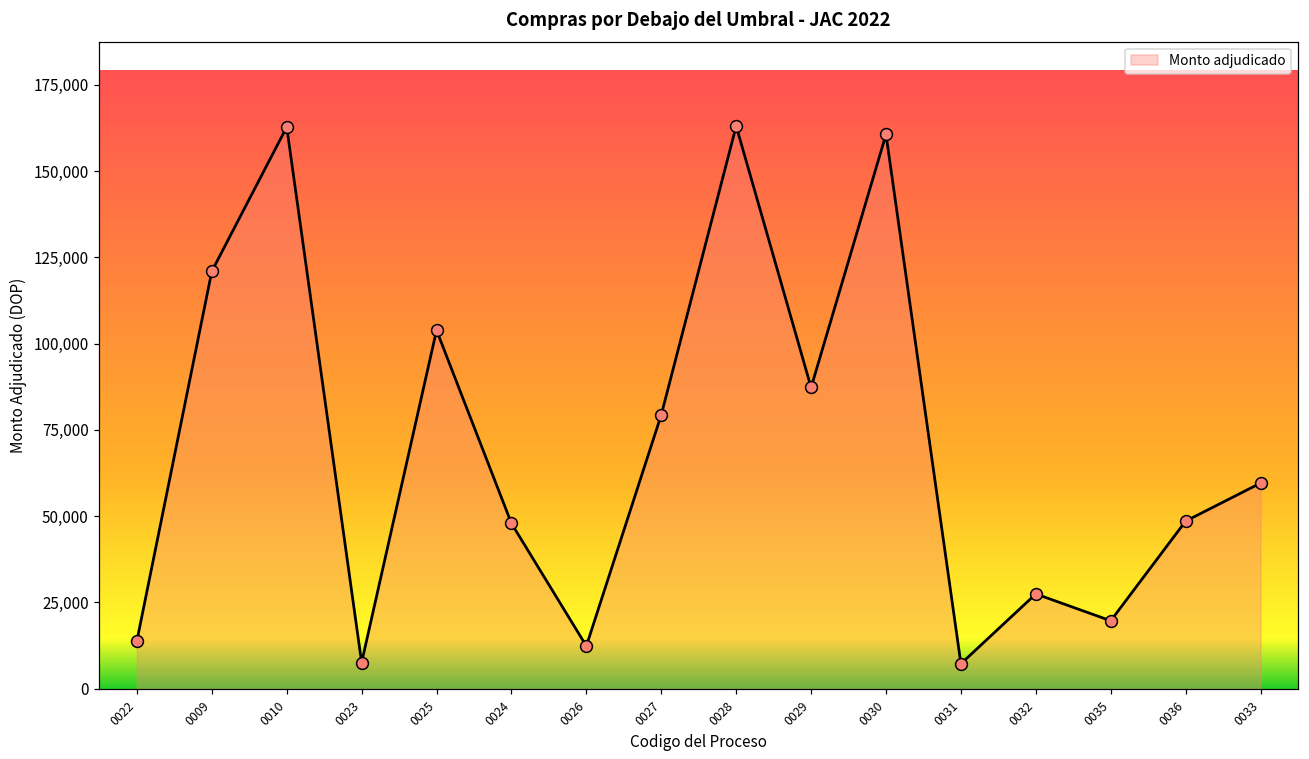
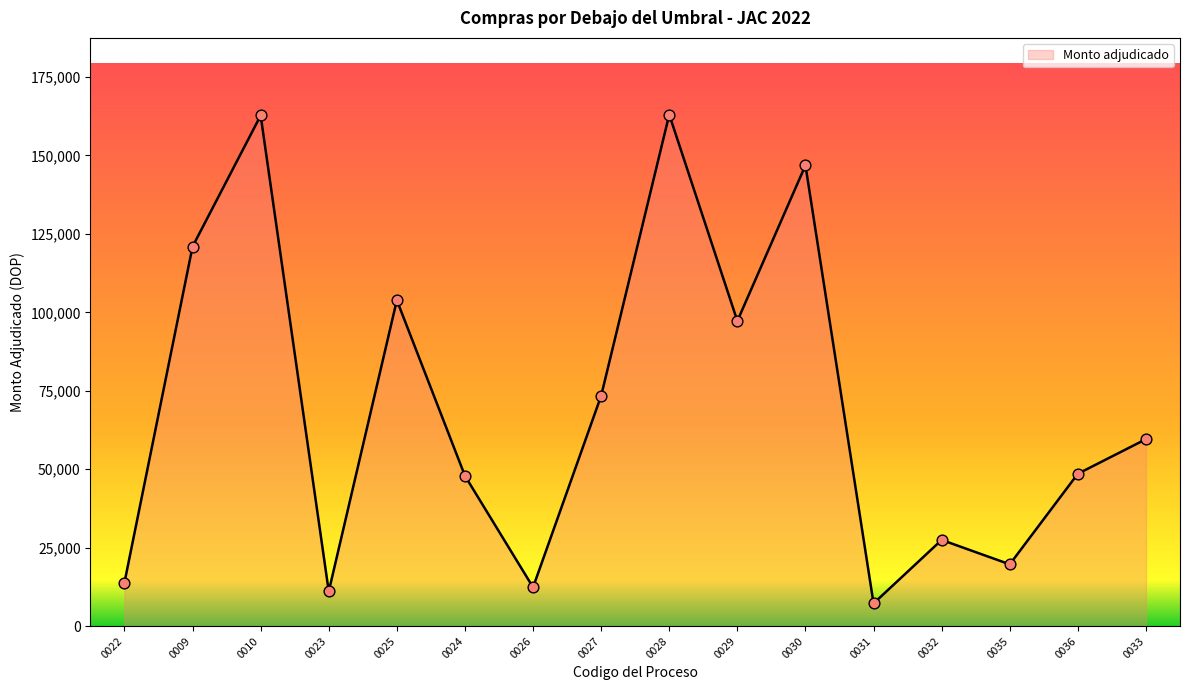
0023: 8,000 -> 11,000
0027: 79,000 -> 73,000
0029: 87,000 -> 97,000
0030: 161,000 -> 147,000
